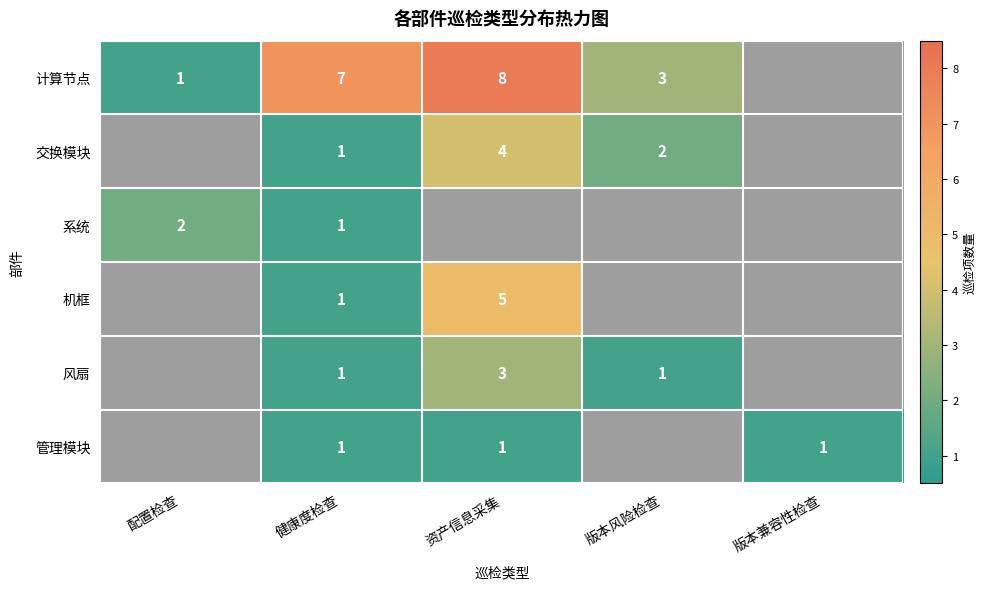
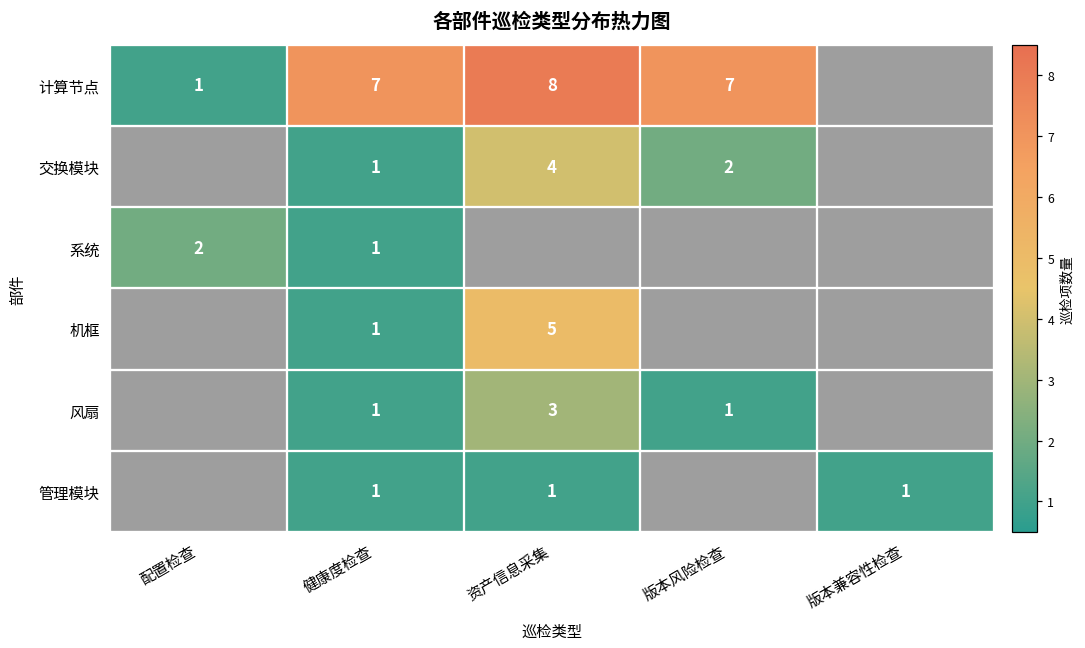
计算节点, 版本风险检查: 3 -> 7
